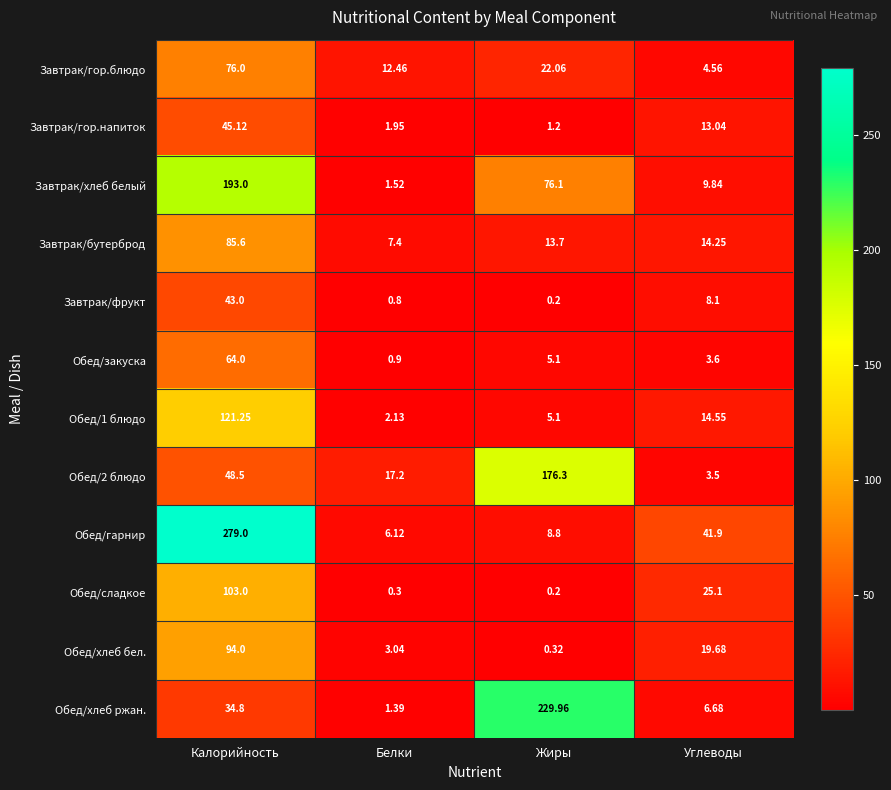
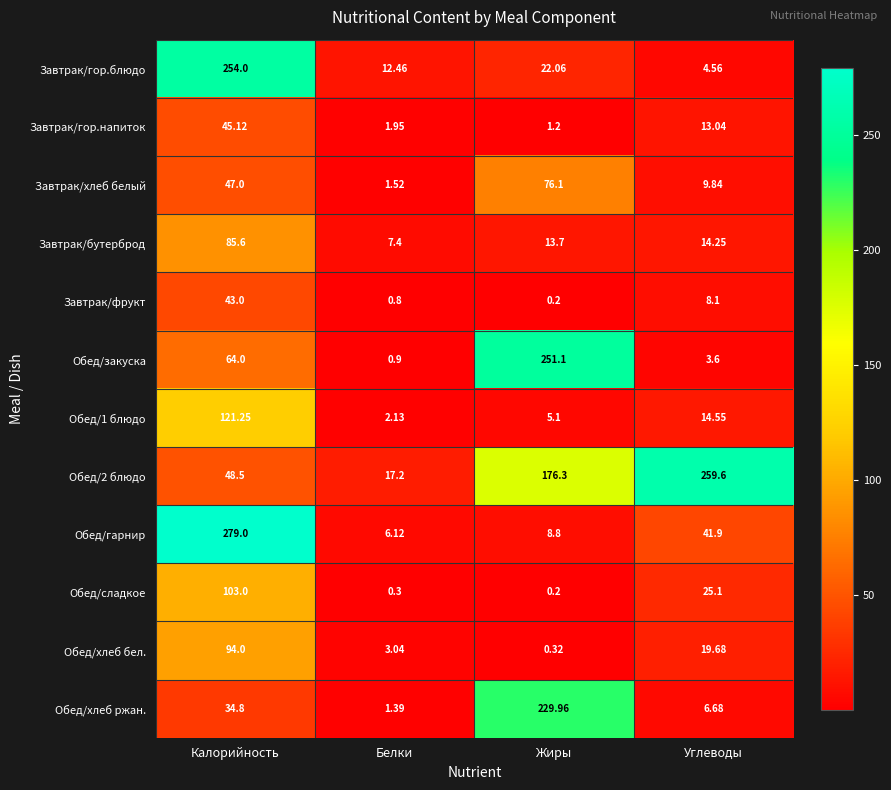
Завтрак/гор.блюдо, Калорийность: 76.0 -> 254.0
Завтрак/хлеб белый, Калорийность: 193.0 -> 47.0
Обед/закуска, Жиры: 5.1 -> 251.1
Обед/2 блюдо, Углеводы: 3.5 -> 259.6
